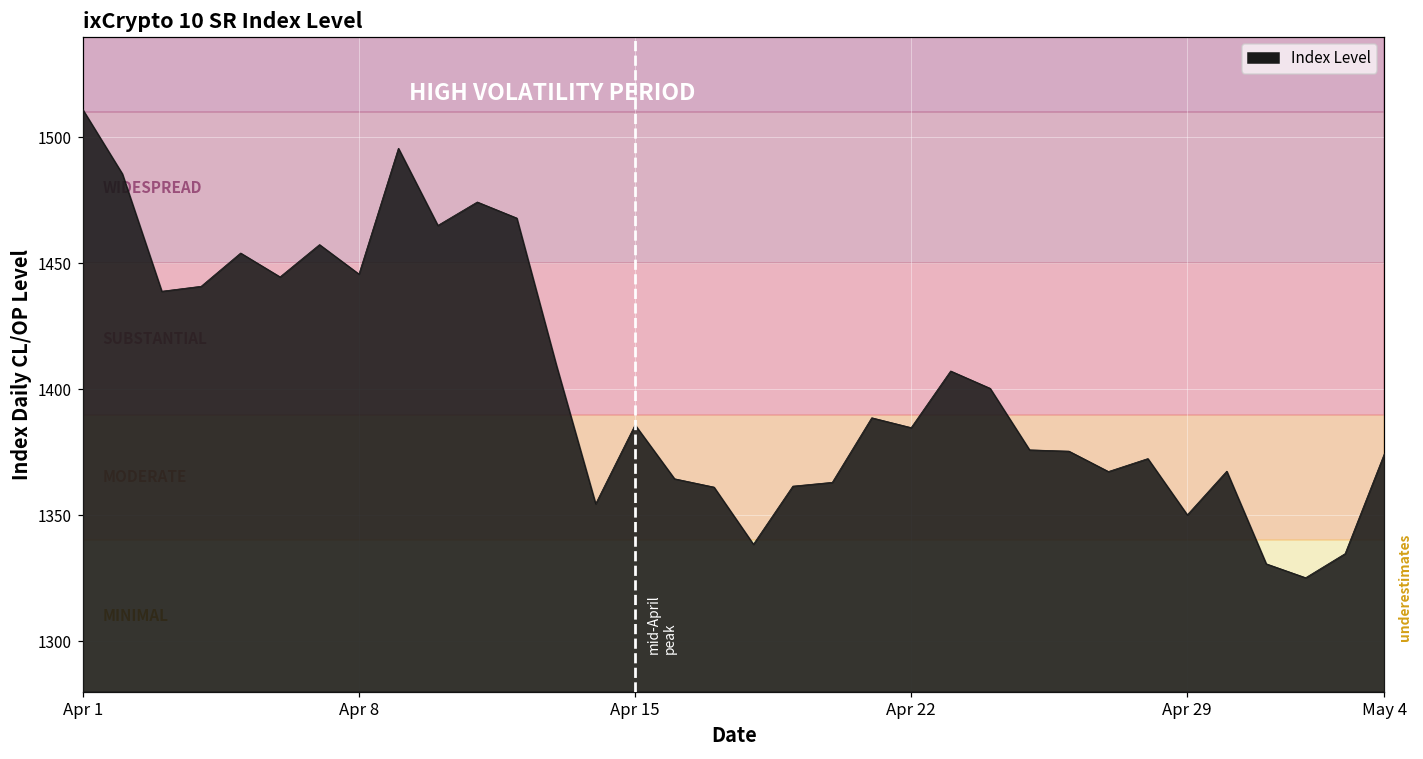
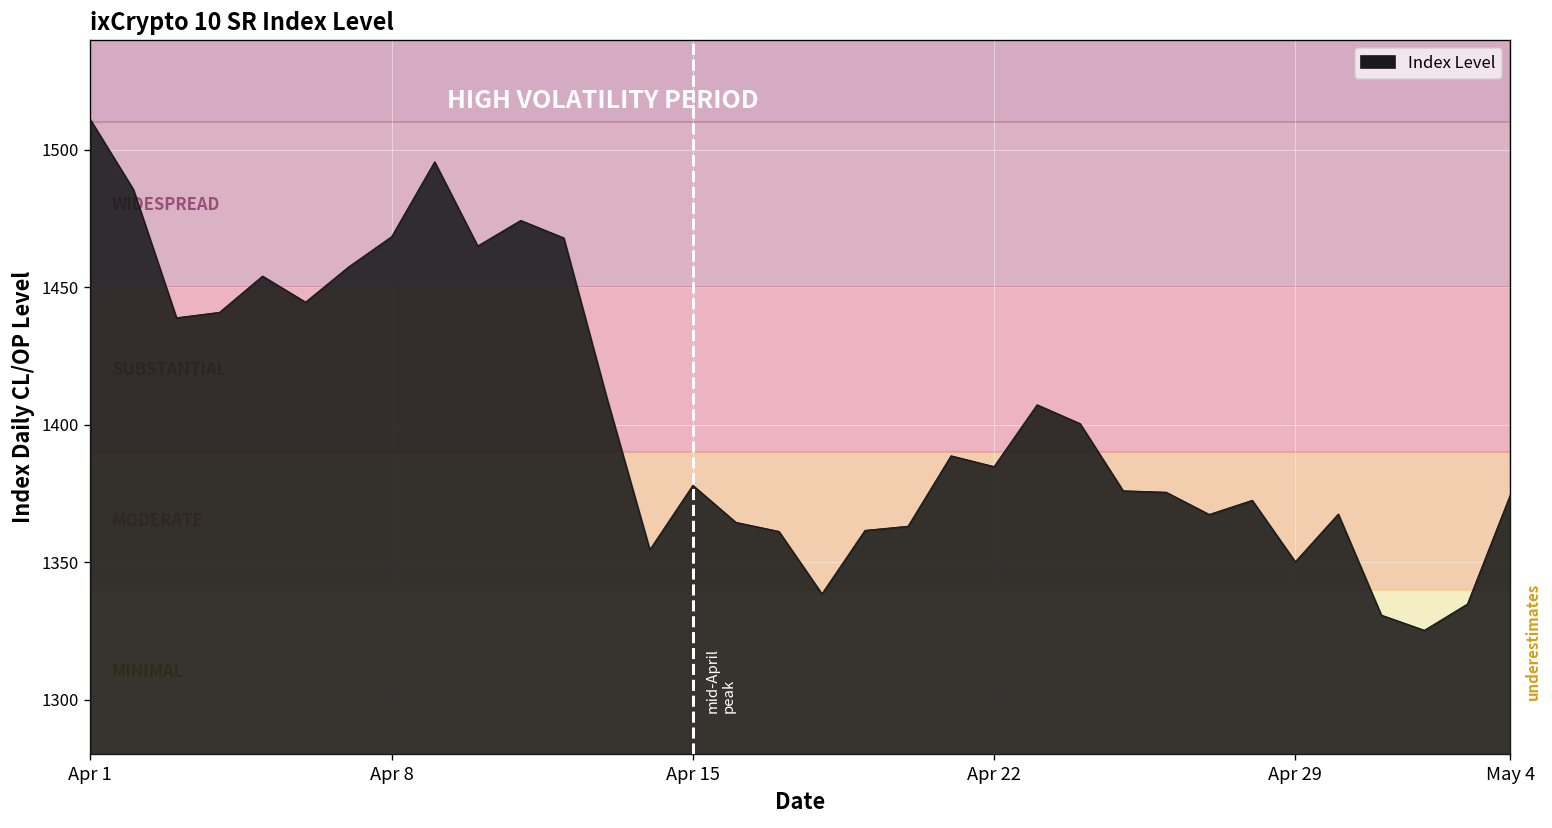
Apr 8: 1446 -> 1468
Apr 15: 1386 -> 1378
